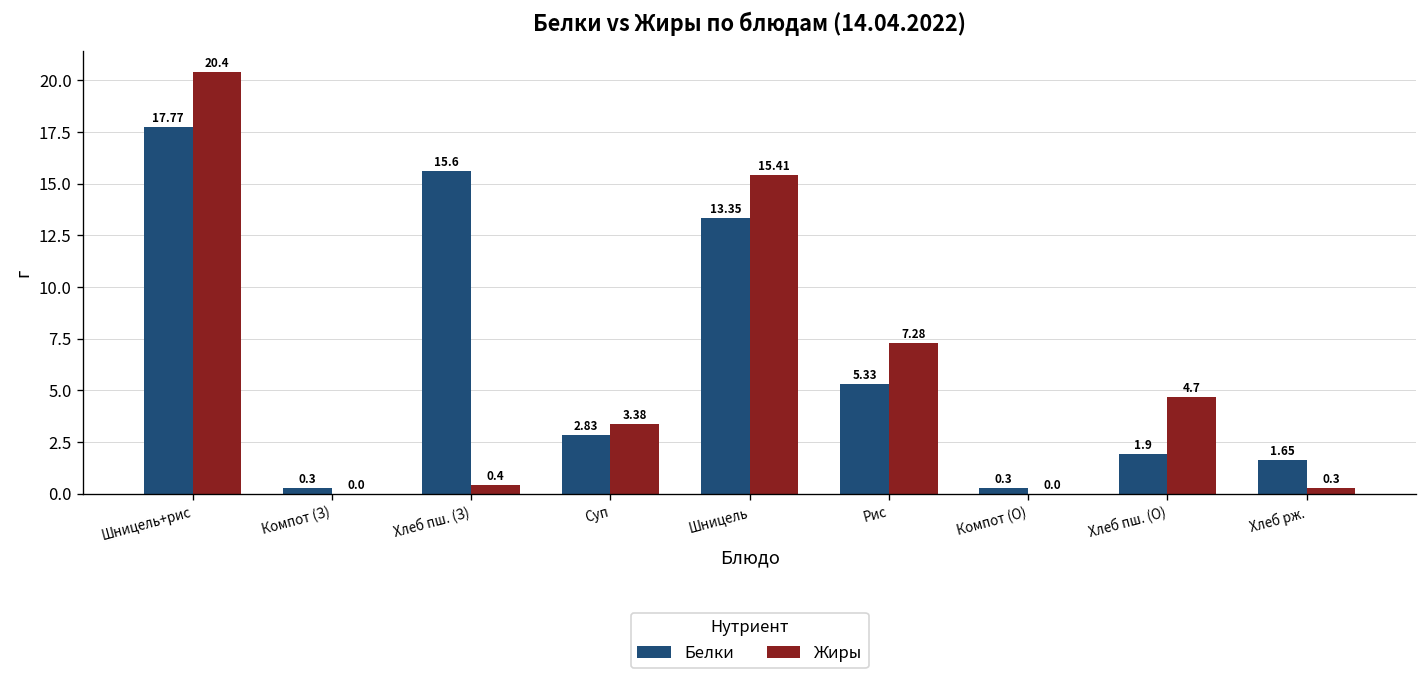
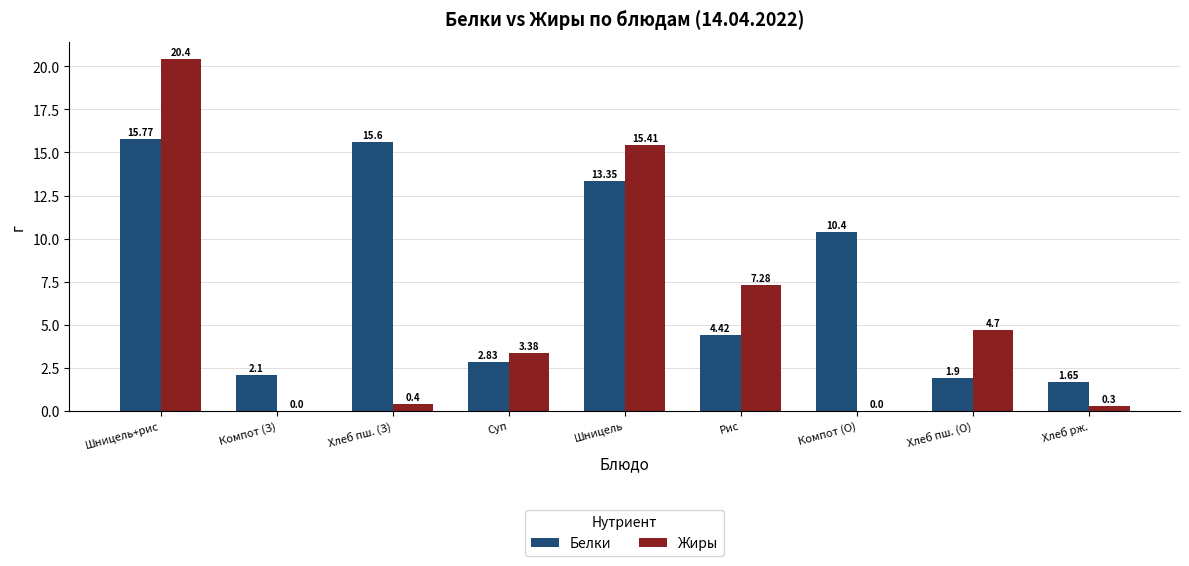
Белки, Шницель+рис: 17.77 -> 15.77
Белки, Компот (З): 0.3 -> 2.1
Белки, Рис: 5.33 -> 4.42
Белки, Компот (О): 0.3 -> 10.4
